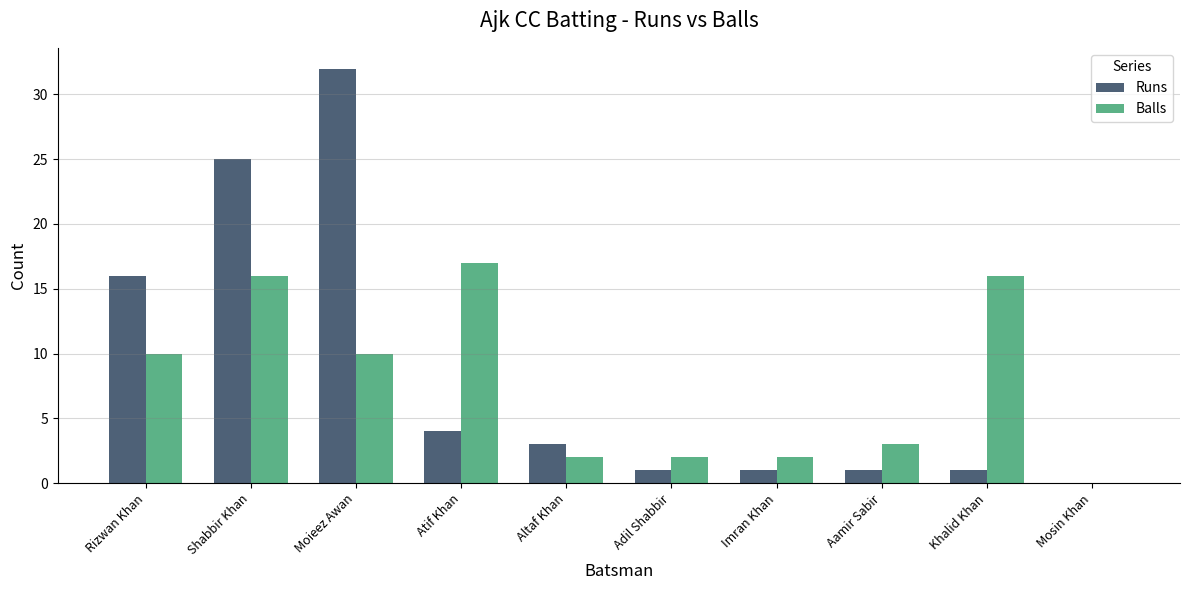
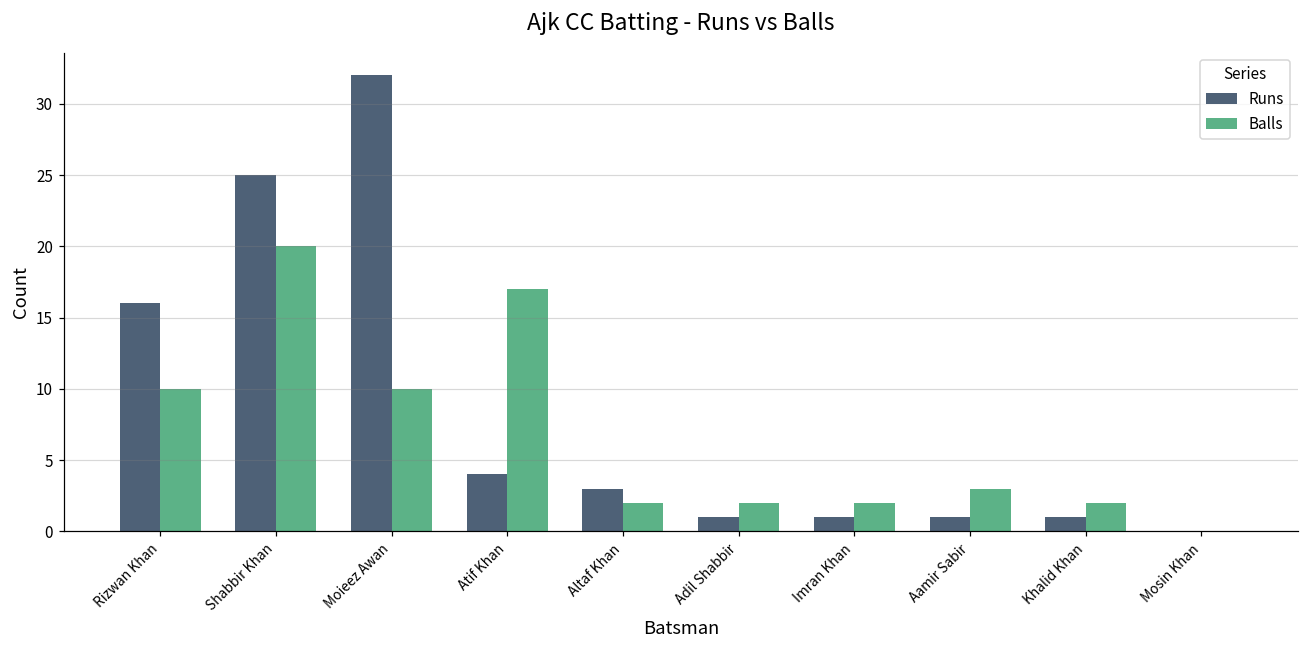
Balls, Shabbir Khan: 16 -> 20
Balls, Khalid Khan: 16 -> 2
